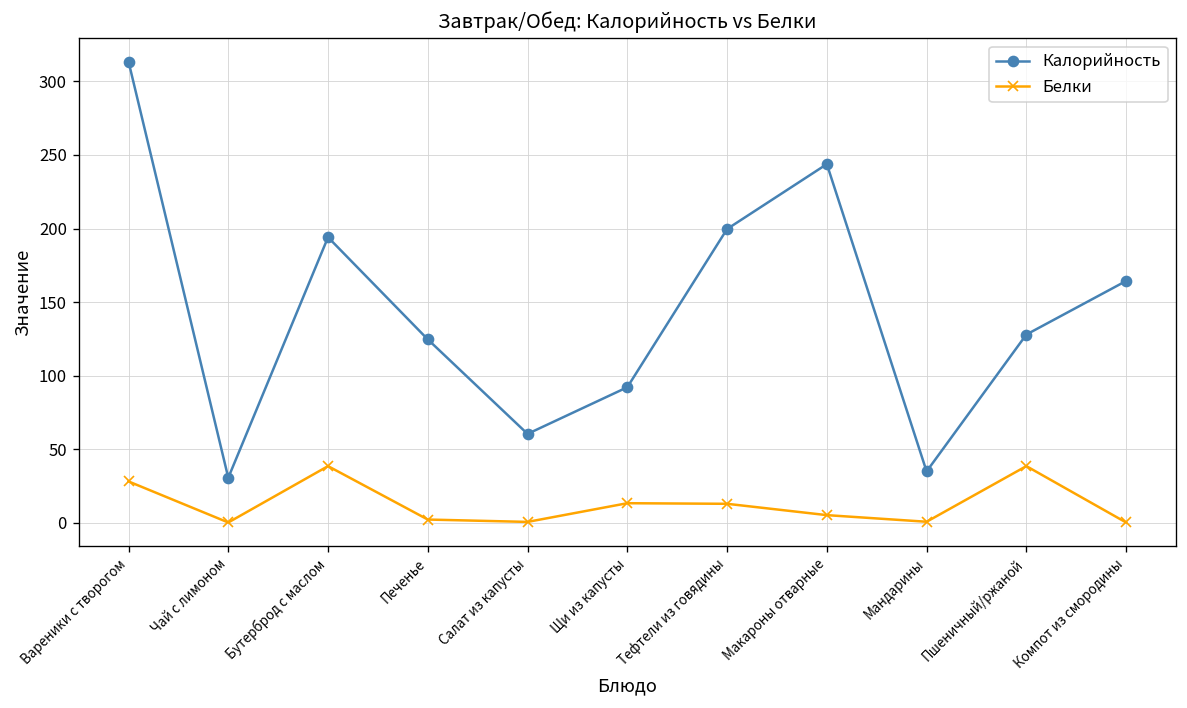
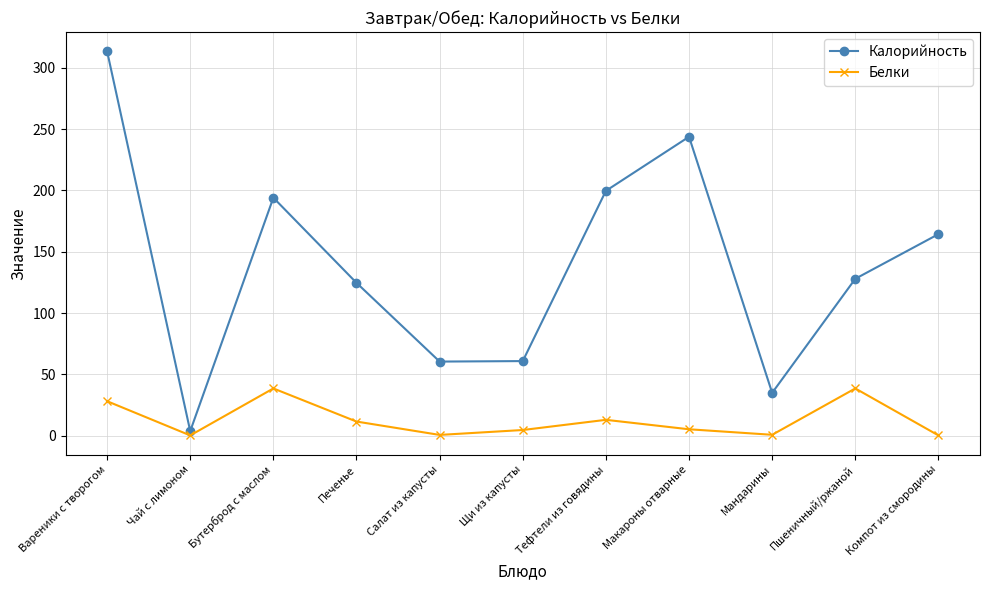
Калорийность, Чай с лимоном: 31 -> 4
Белки, Печенье: 2 -> 12
Калорийность, Щи из капусты: 92 -> 61
Белки, Щи из капусты: 13 -> 5
